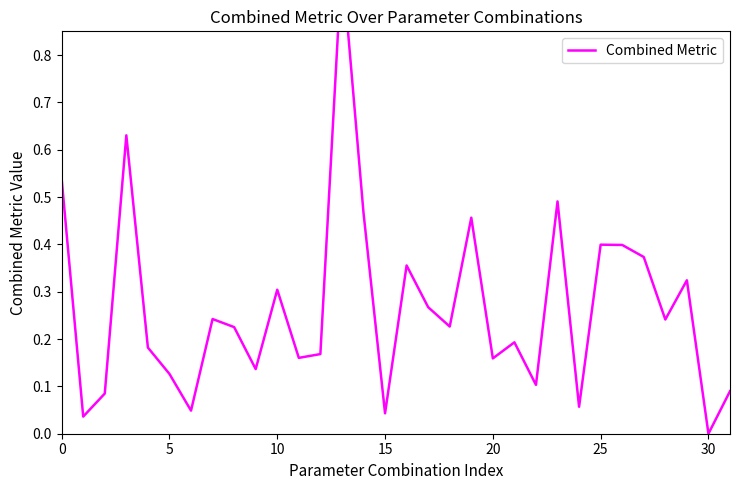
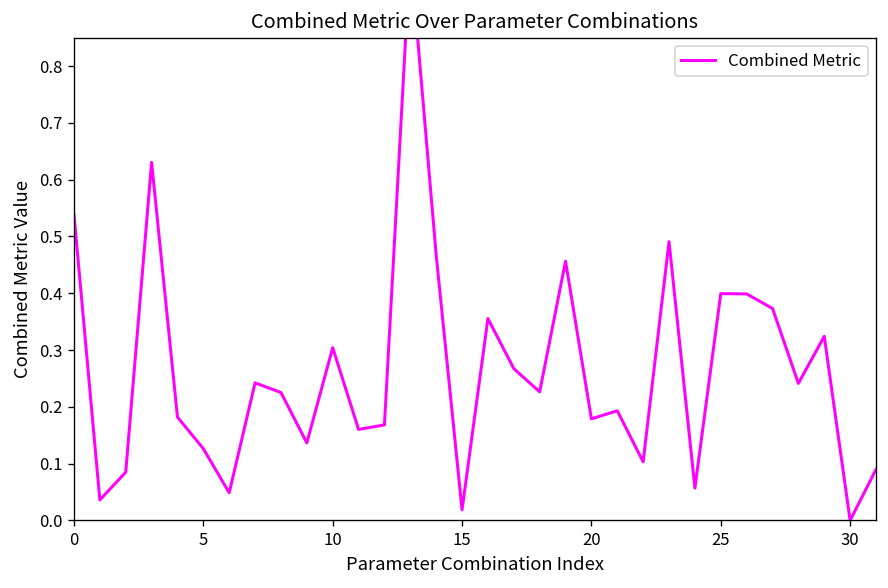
15: 0.04 -> 0.02
20: 0.16 -> 0.18
